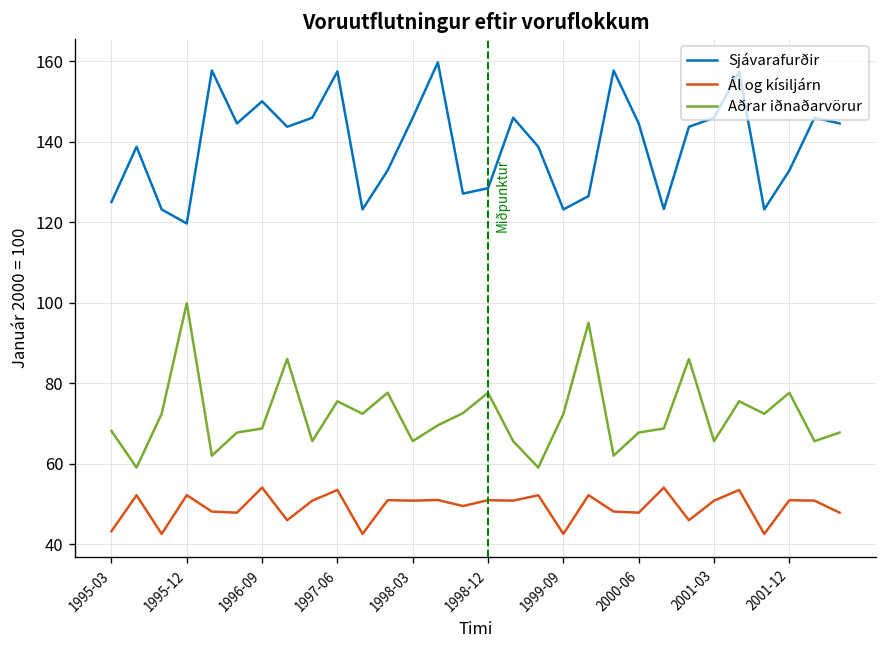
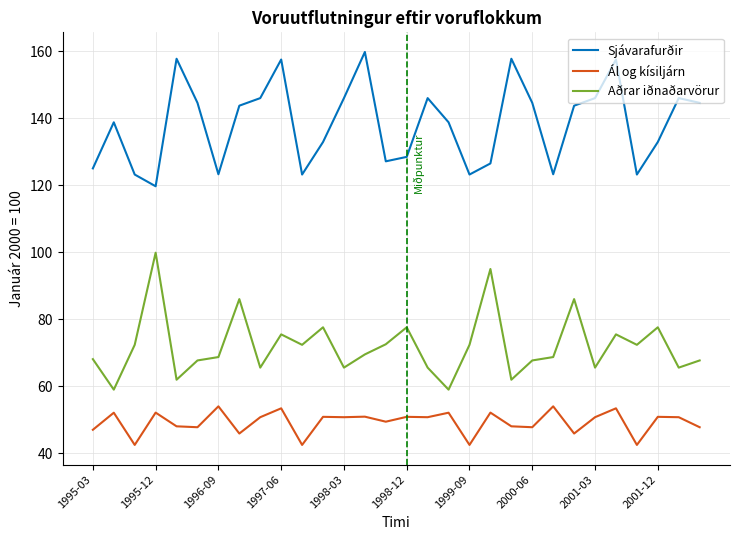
Ál og kísiljárn, 1995-03: 43 -> 47
Sjávarafurðir, 1996-09: 150 -> 123
